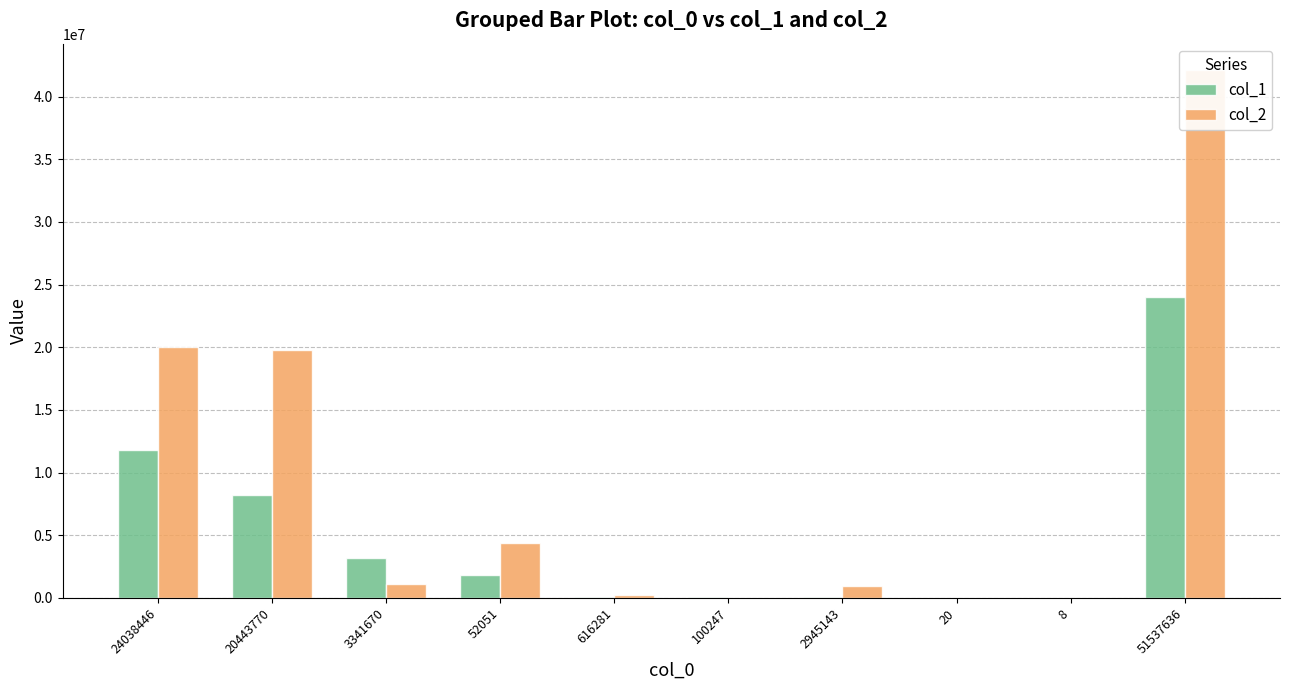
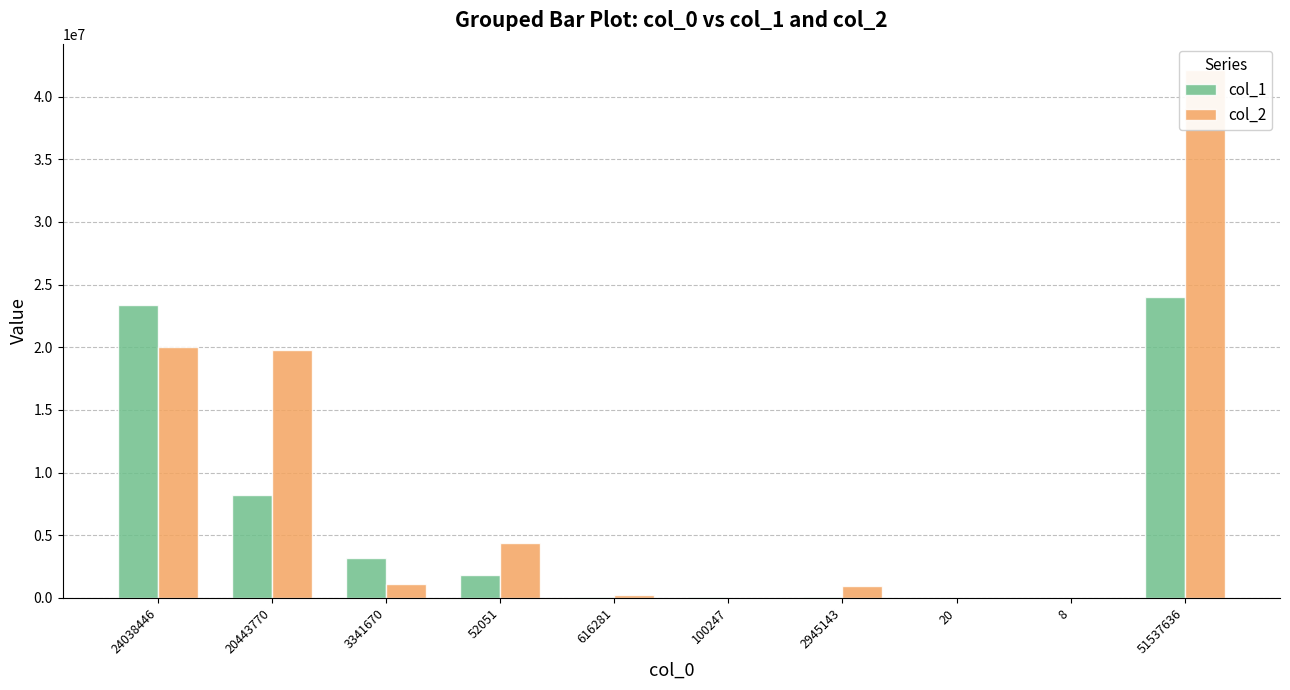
col_1, 24038446: 11800000 -> 23400000
